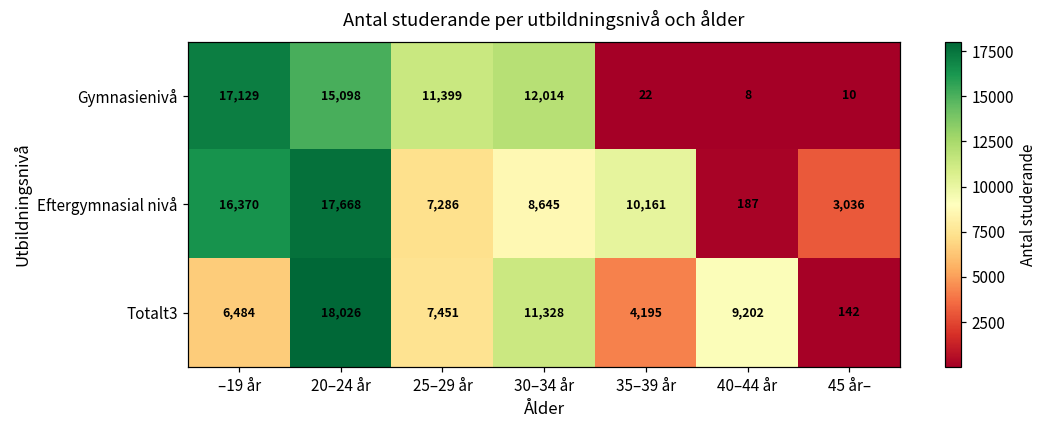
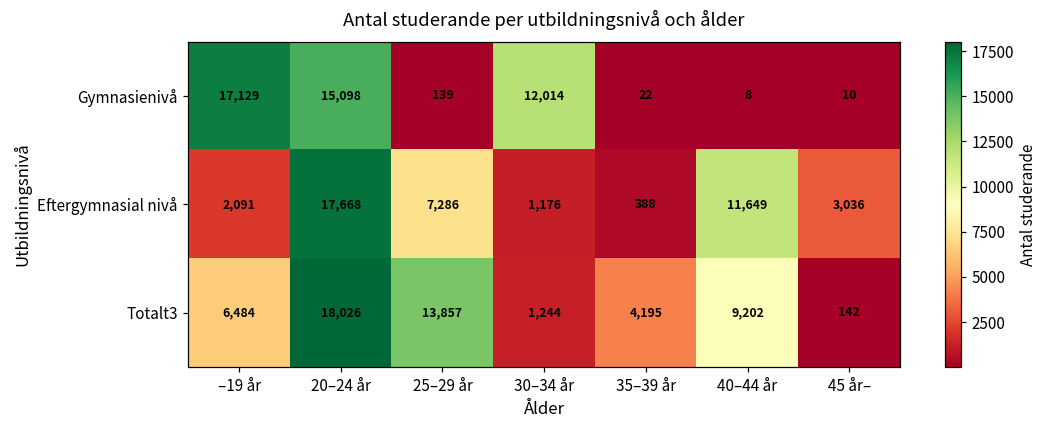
Gymnasienivå, 25–29 år: 11,399 -> 139
Eftergymnasial nivå, –19 år: 16,370 -> 2,091
Eftergymnasial nivå, 30–34 år: 8,645 -> 1,176
Eftergymnasial nivå, 35–39 år: 10,161 -> 388
Eftergymnasial nivå, 40–44 år: 187 -> 11,649
Totalt3, 25–29 år: 7,451 -> 13,857
Totalt3, 30–34 år: 11,328 -> 1,244
